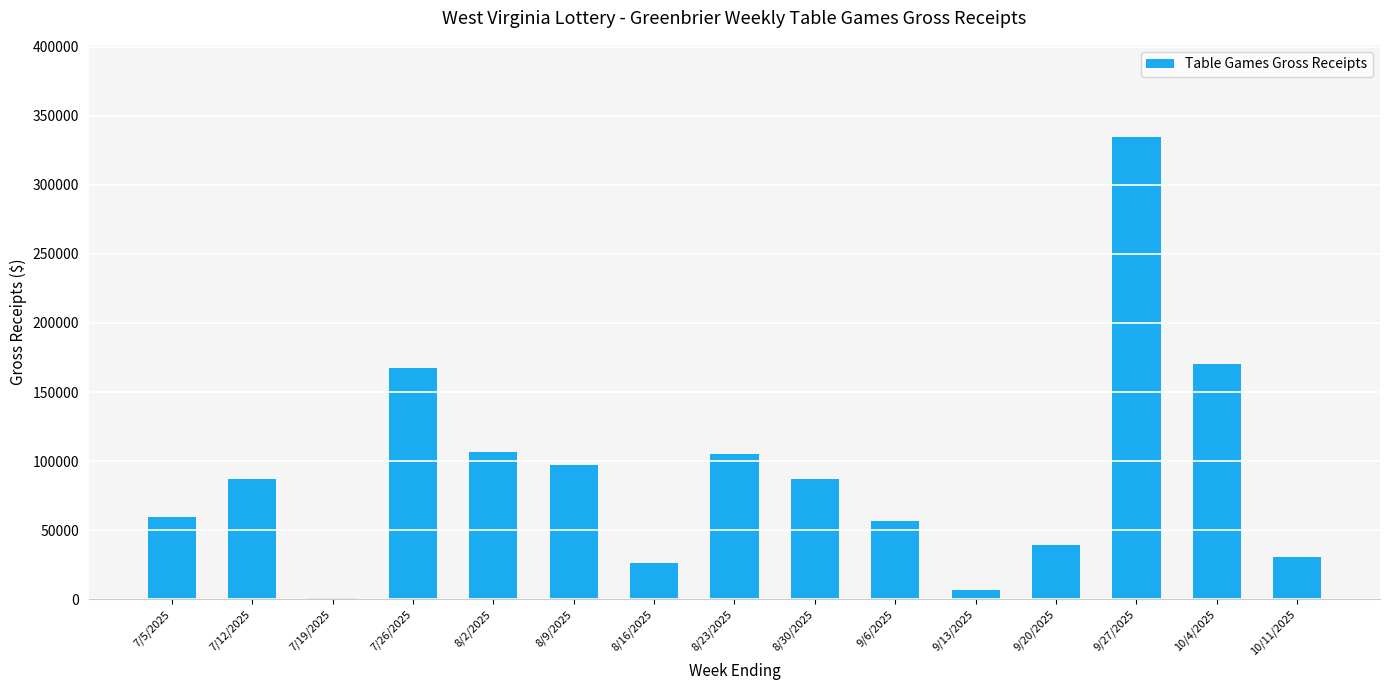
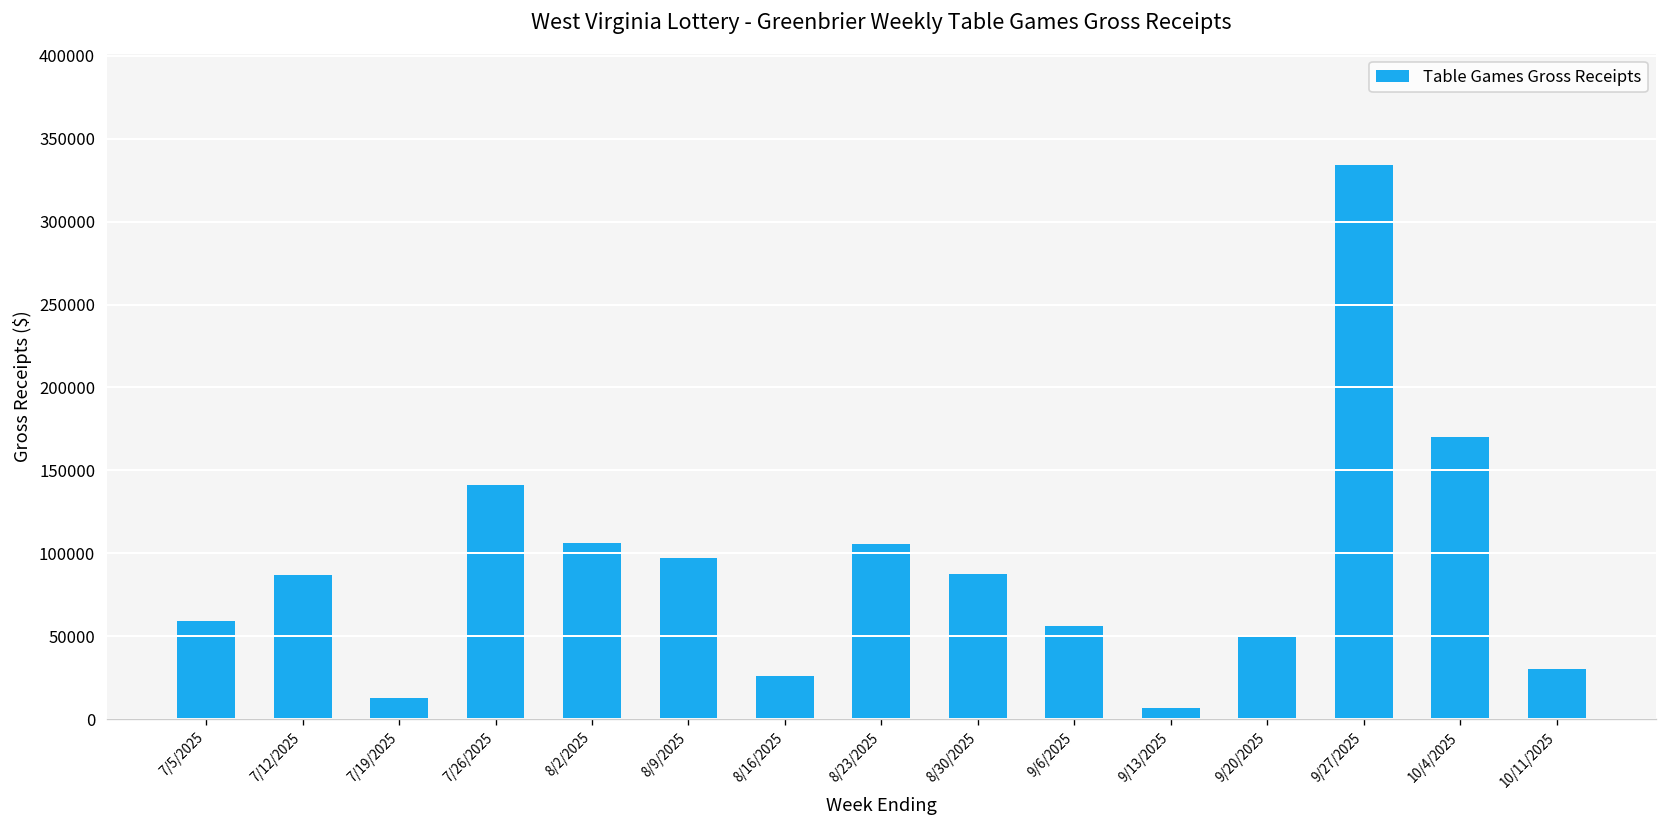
7/19/2025: 1000 -> 13000
7/26/2025: 167000 -> 141000
9/20/2025: 39000 -> 50000
